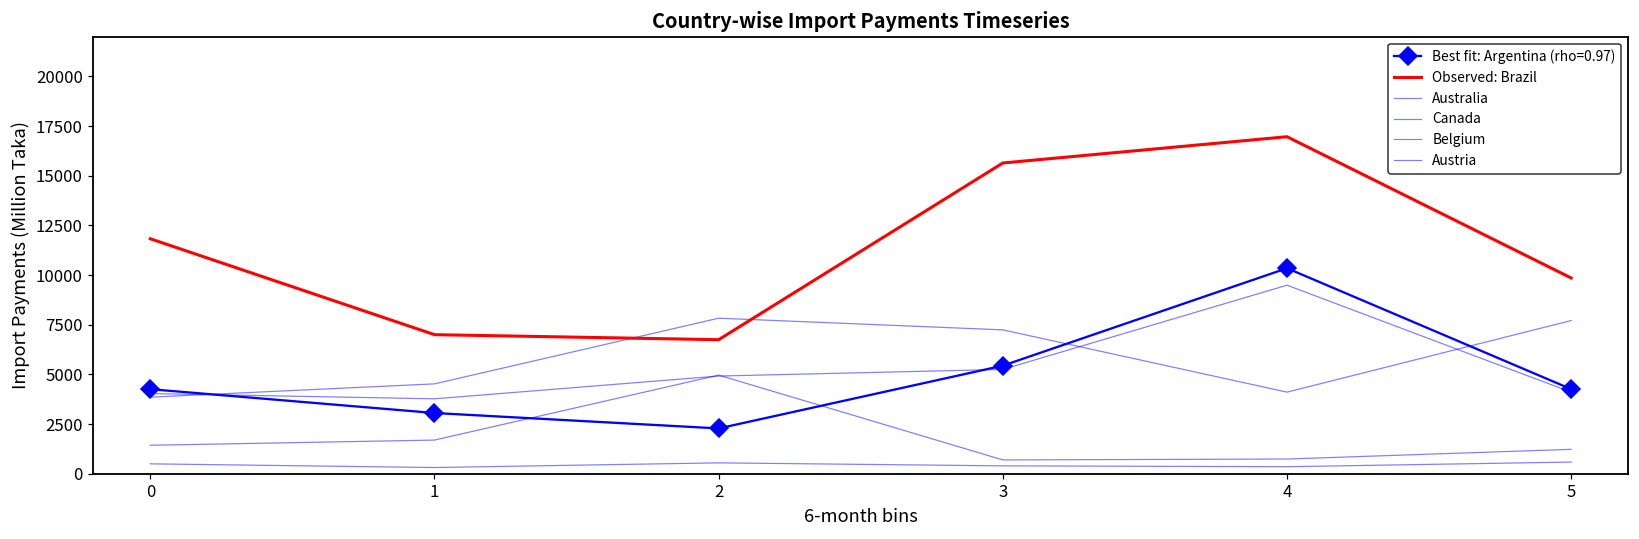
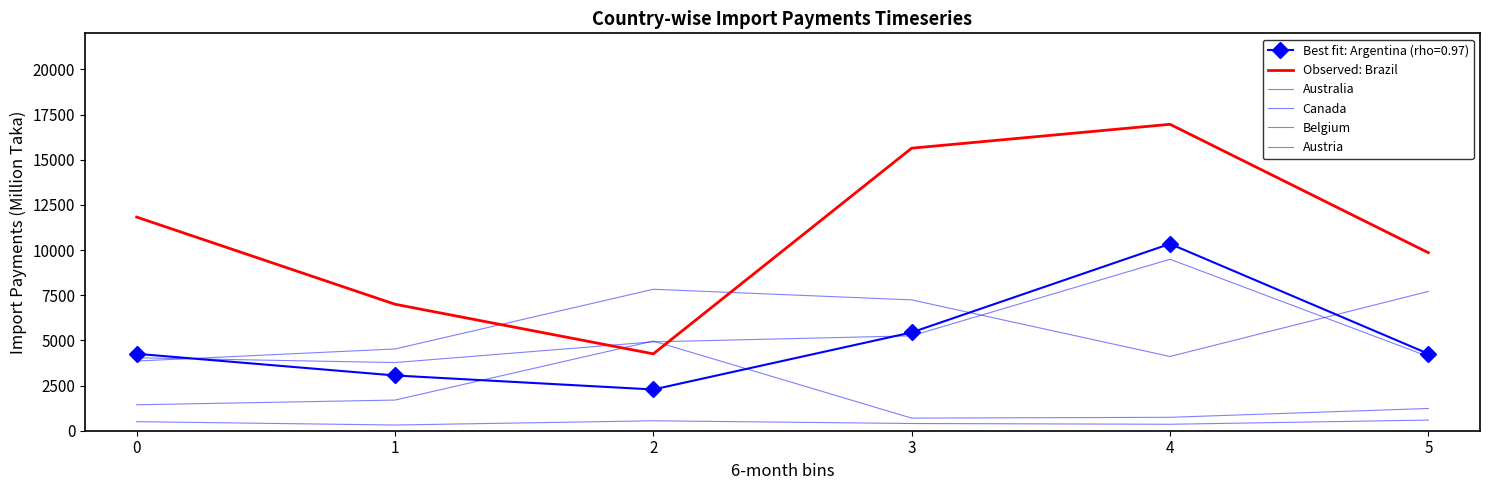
Observed: Brazil, 2: 6700 -> 4300
